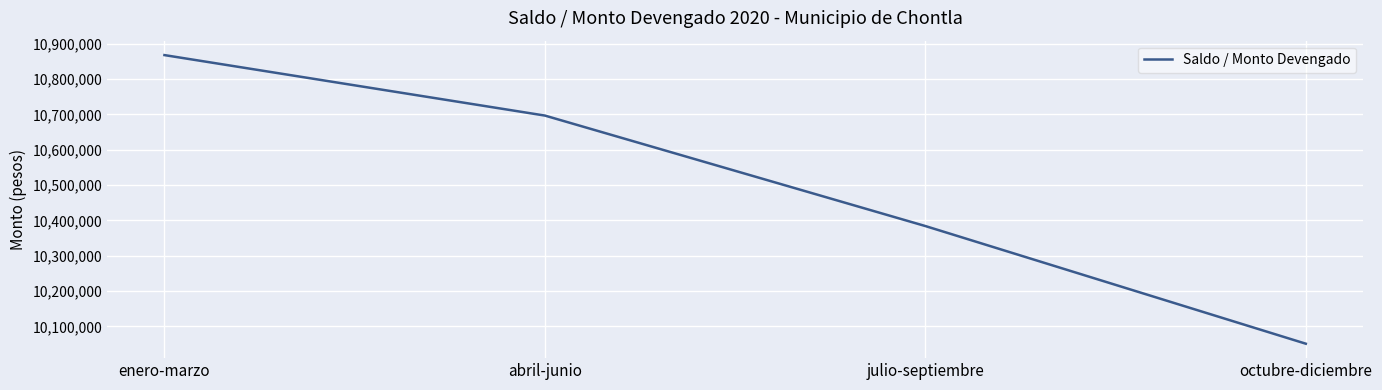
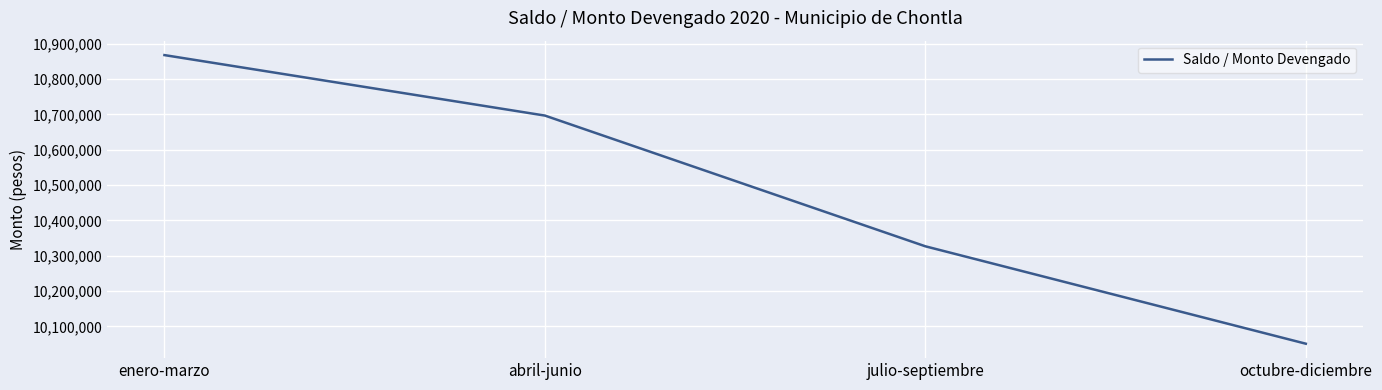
julio-septiembre: 10,380,000 -> 10,330,000
